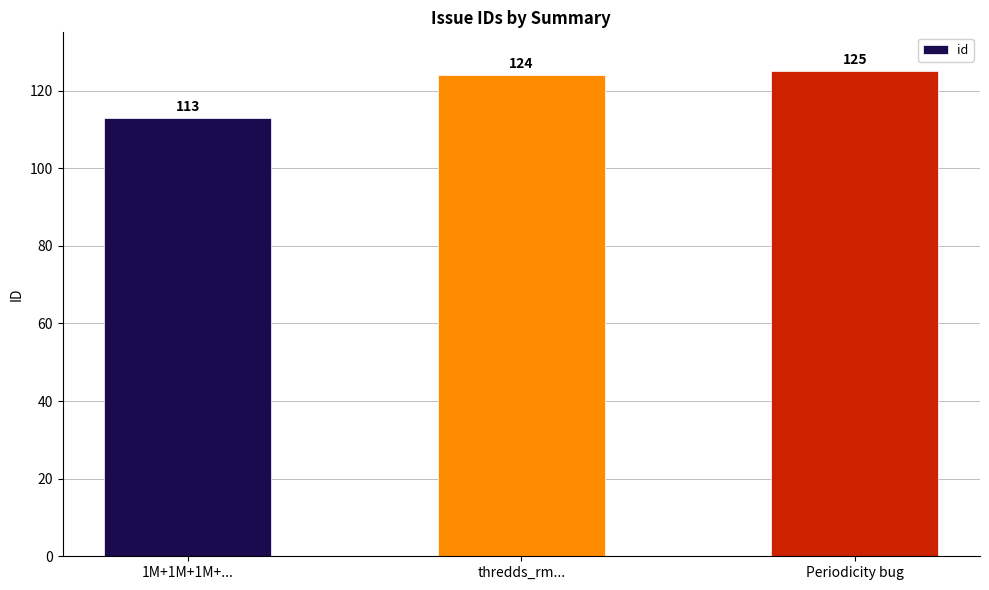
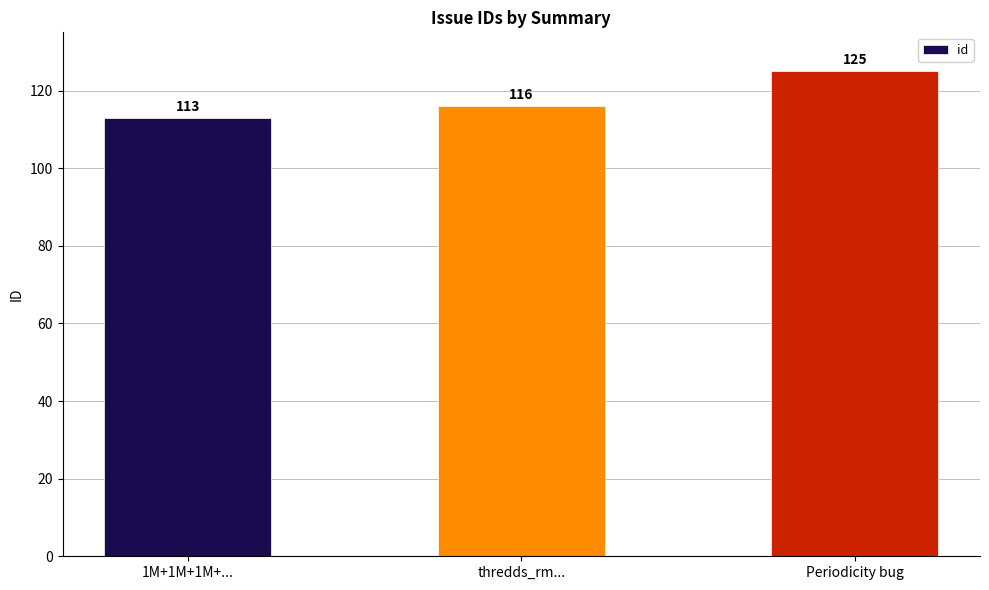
thredds_rm...: 124 -> 116
